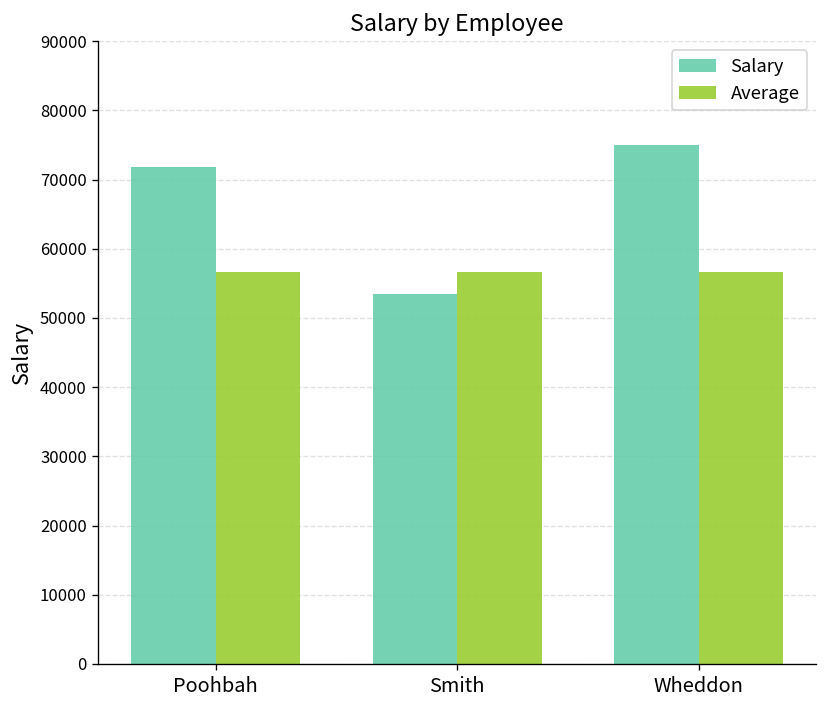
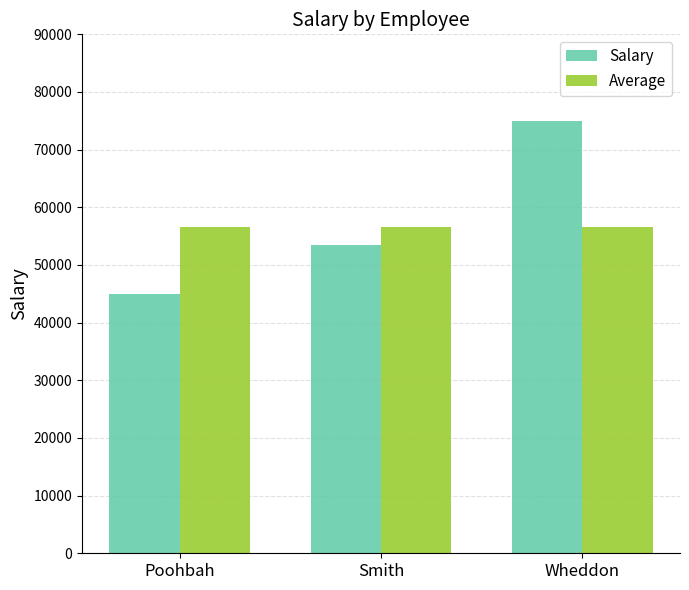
Salary, Poohbah: 72000 -> 45000
